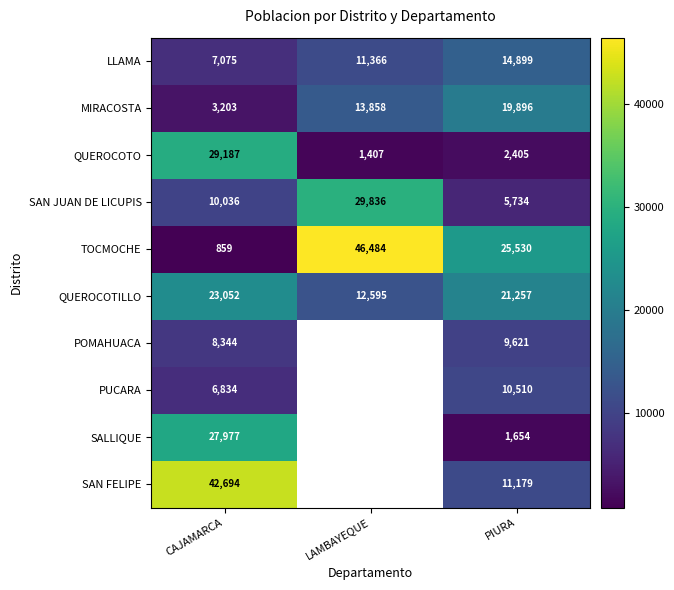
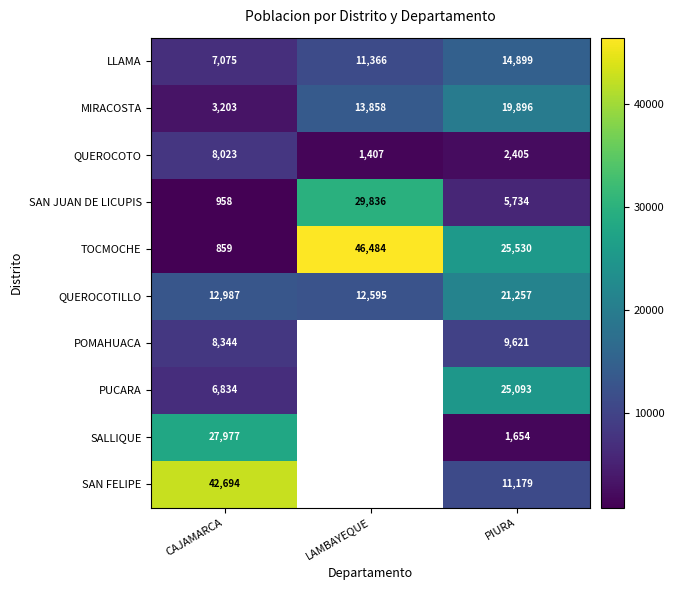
QUEROCOTO, CAJAMARCA: 29,187 -> 8,023
SAN JUAN DE LICUPIS, CAJAMARCA: 10,036 -> 958
QUEROCOTILLO, CAJAMARCA: 23,052 -> 12,987
PUCARA, PIURA: 10,510 -> 25,093
